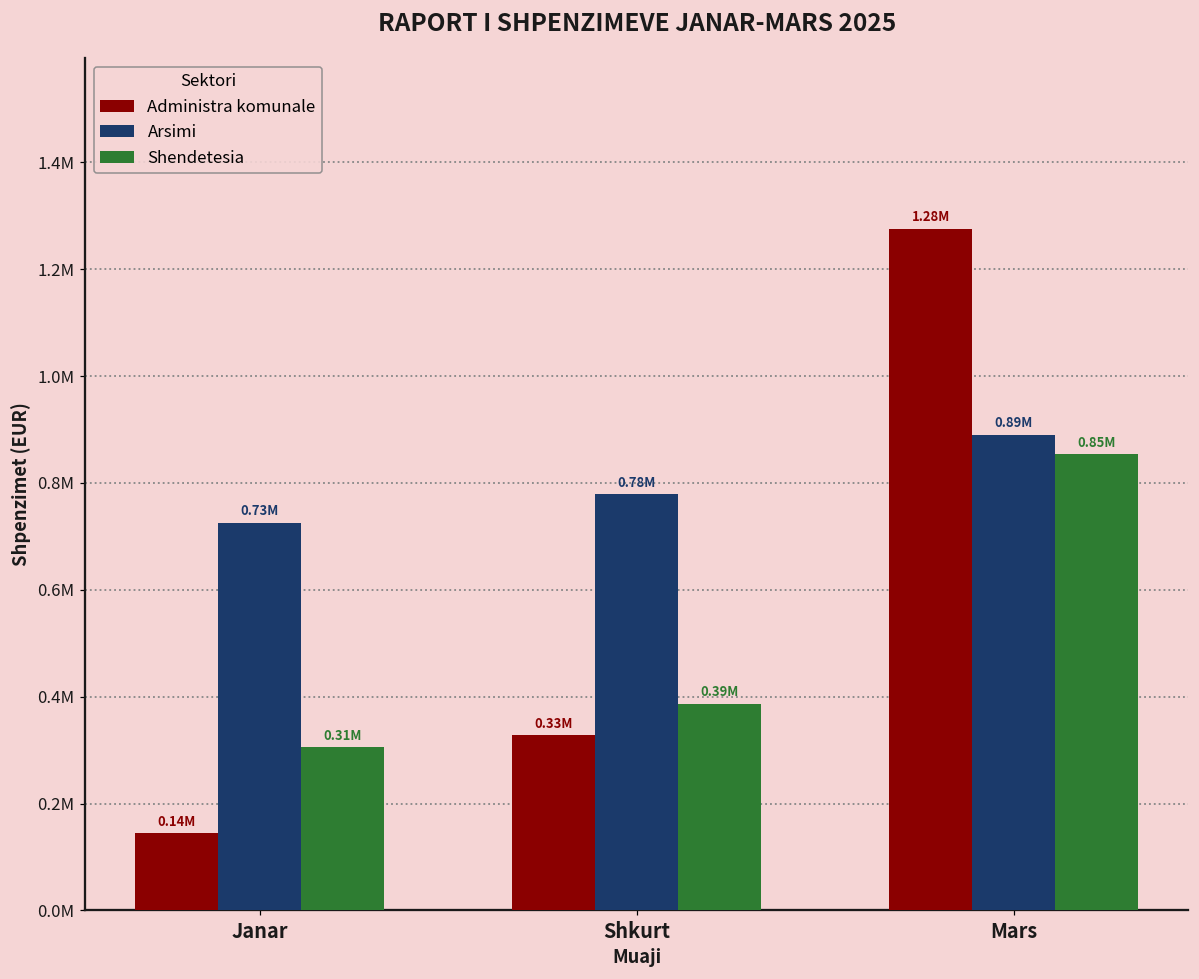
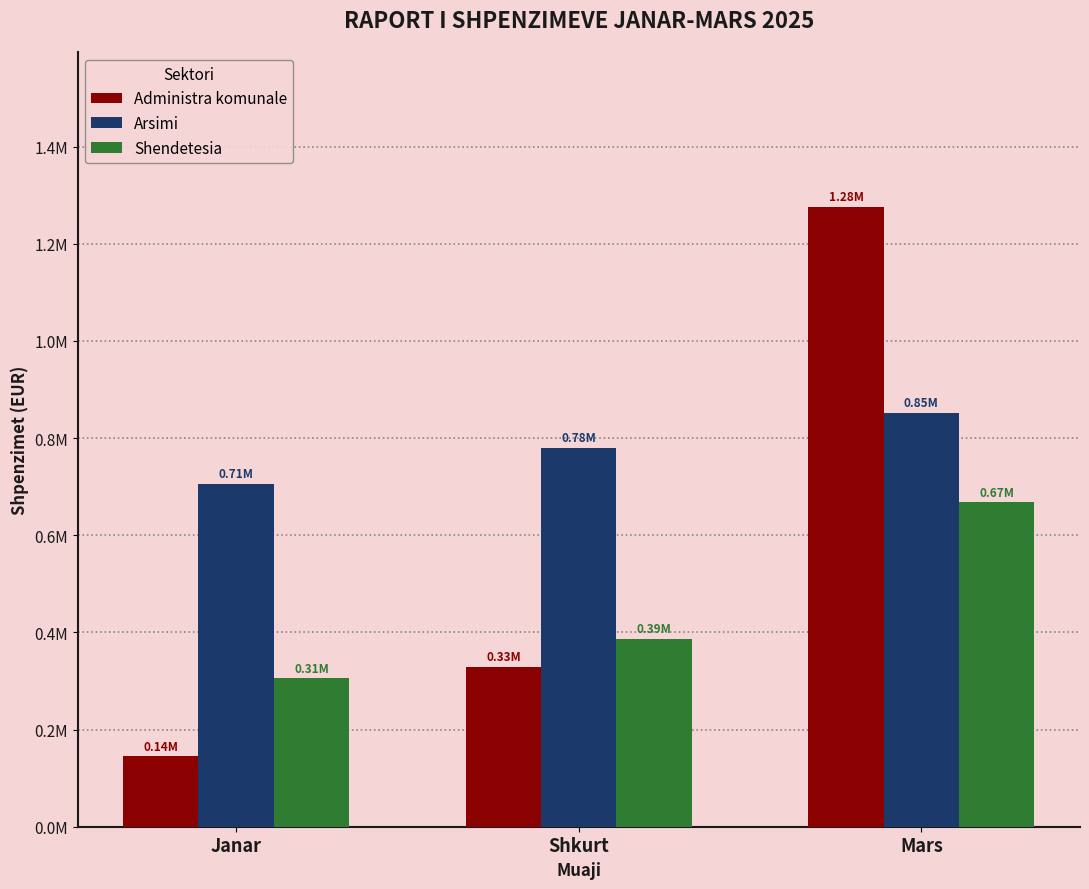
Arsimi, Janar: 0.73M -> 0.71M
Arsimi, Mars: 0.89M -> 0.85M
Shendetesia, Mars: 0.85M -> 0.67M
